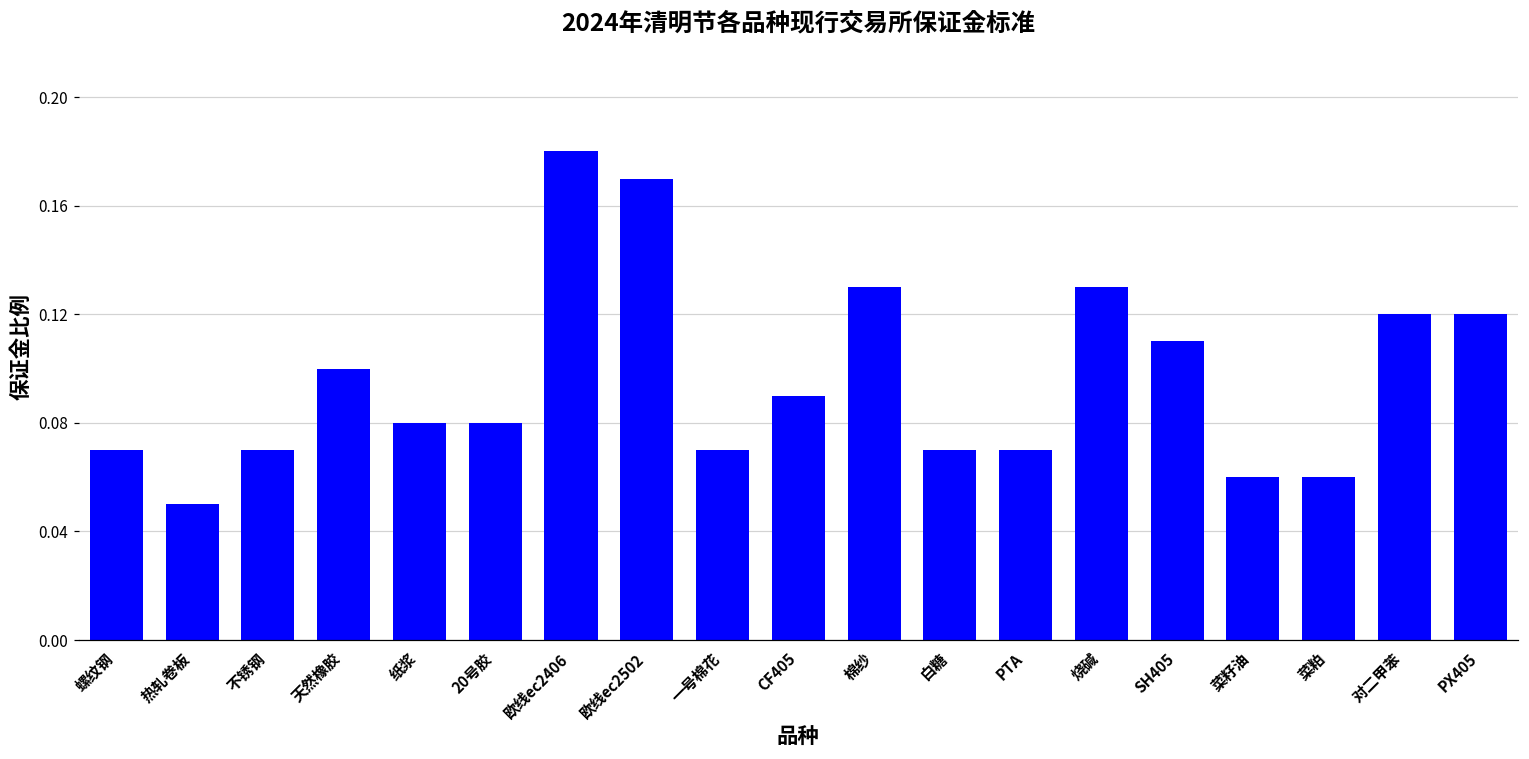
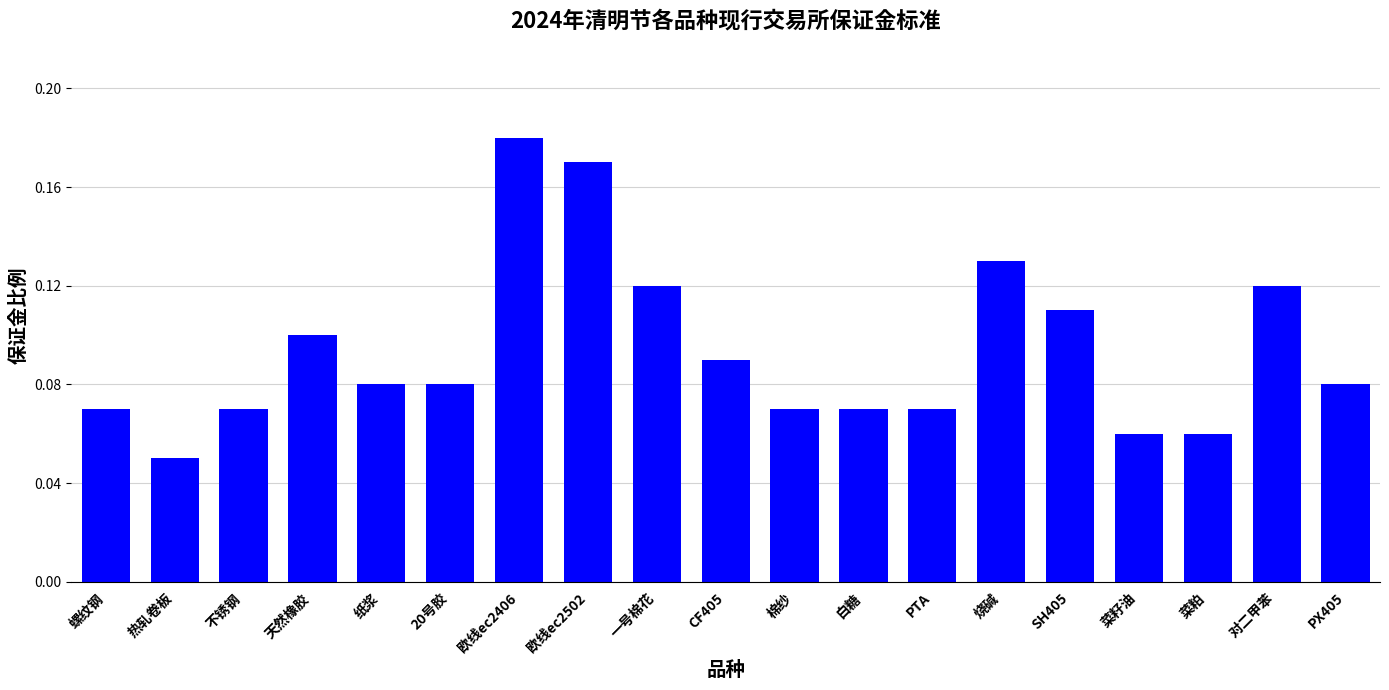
一号棉花: 0.07 -> 0.12
棉纱: 0.13 -> 0.07
PX405: 0.12 -> 0.08
